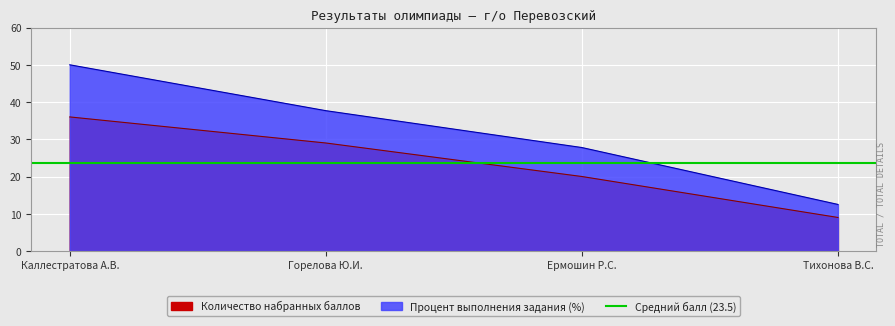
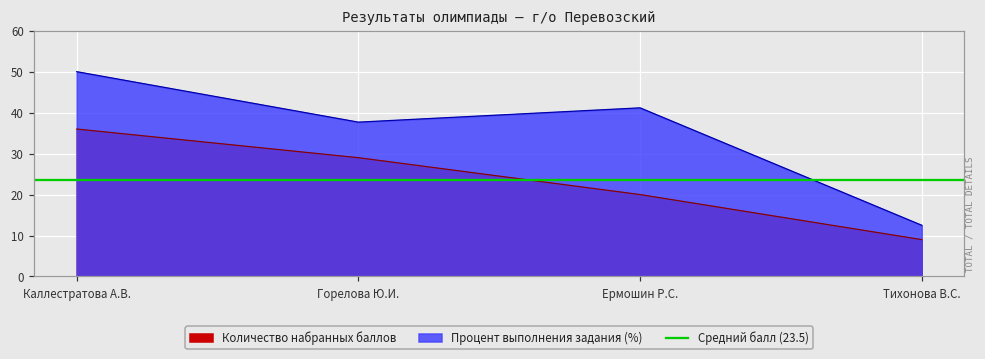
Процент выполнения задания (%), Ермошин Р.С.: 28 -> 41
